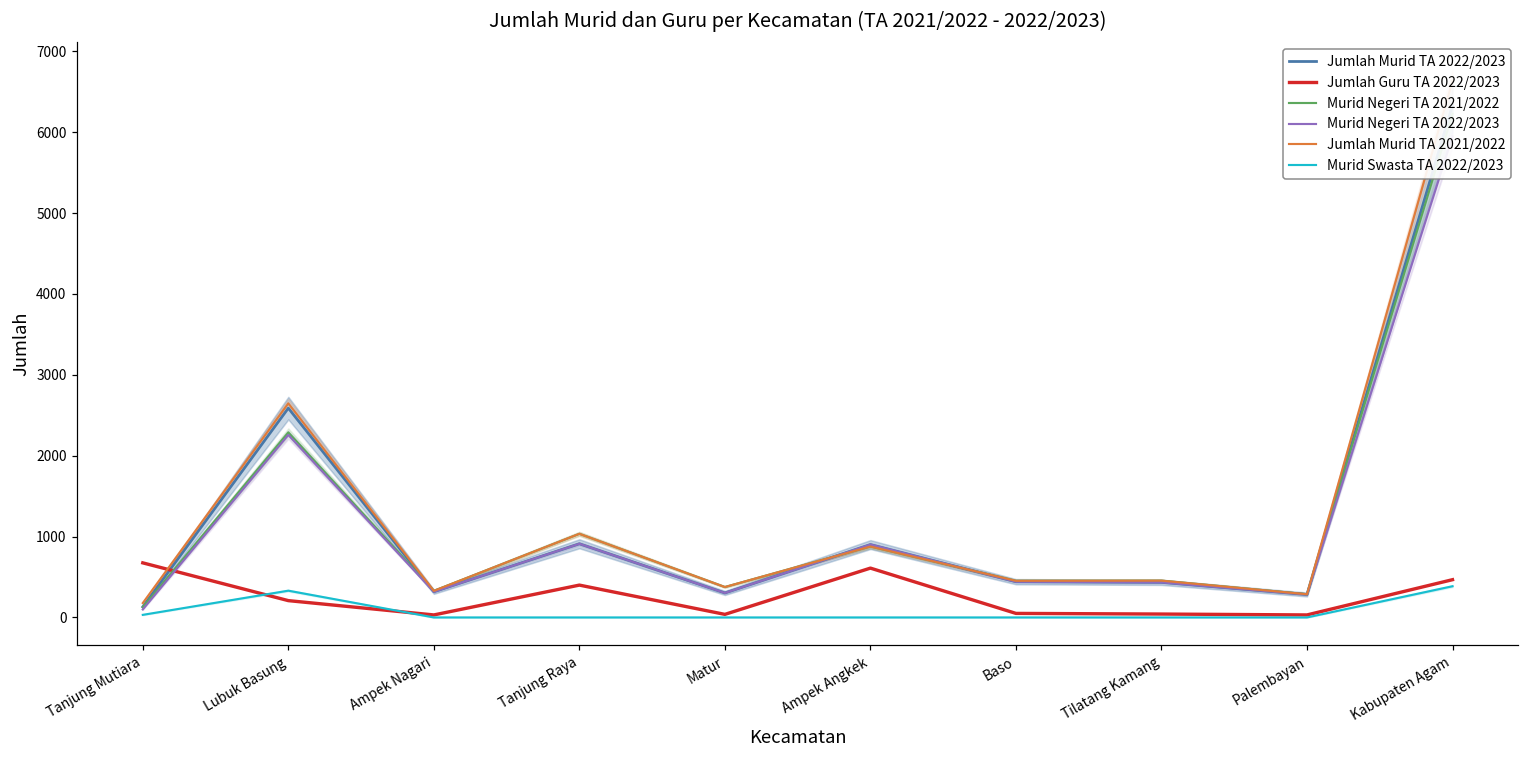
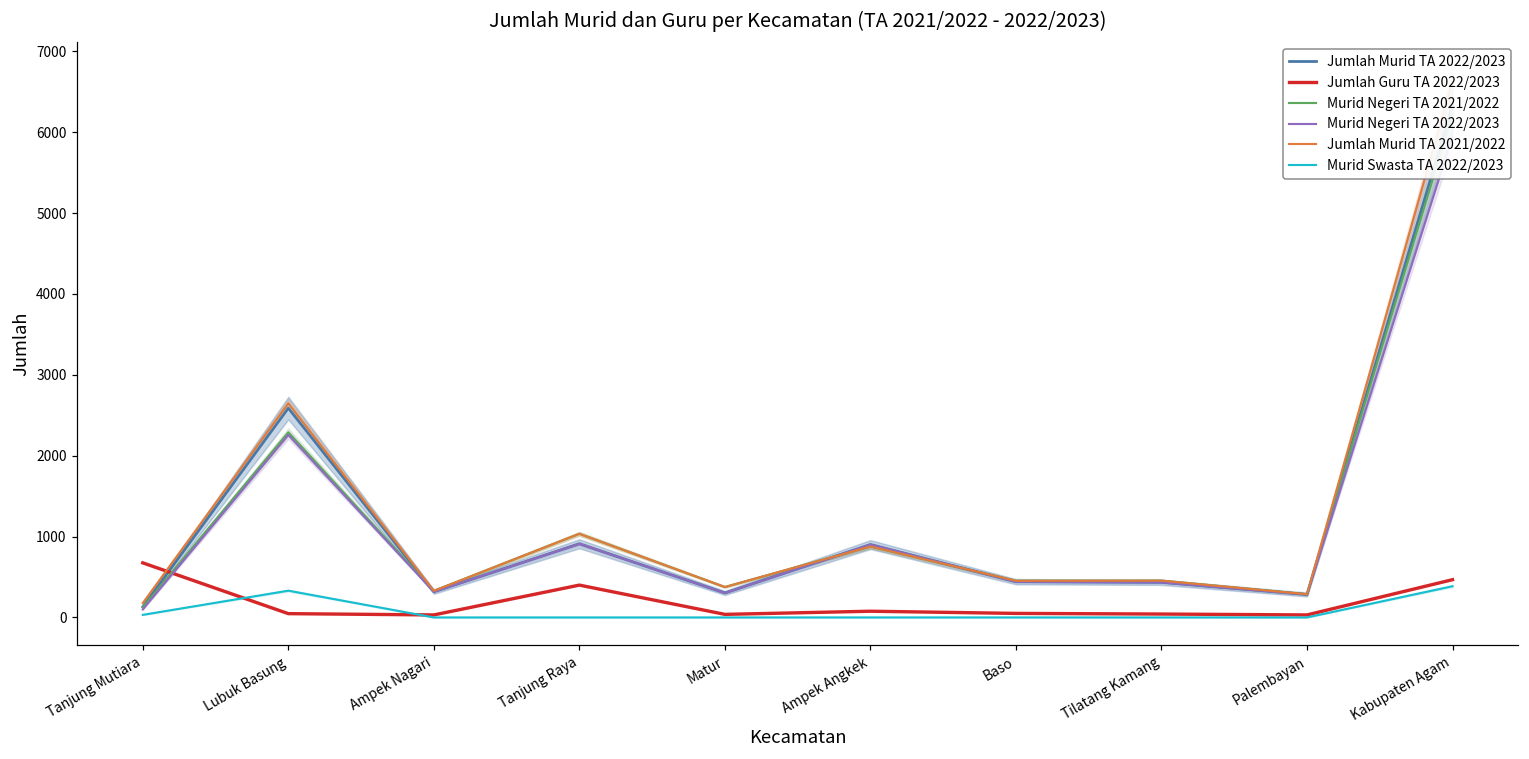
Jumlah Guru TA 2022/2023, Lubuk Basung: 200 -> 0
Jumlah Guru TA 2022/2023, Ampek Angkek: 600 -> 100
